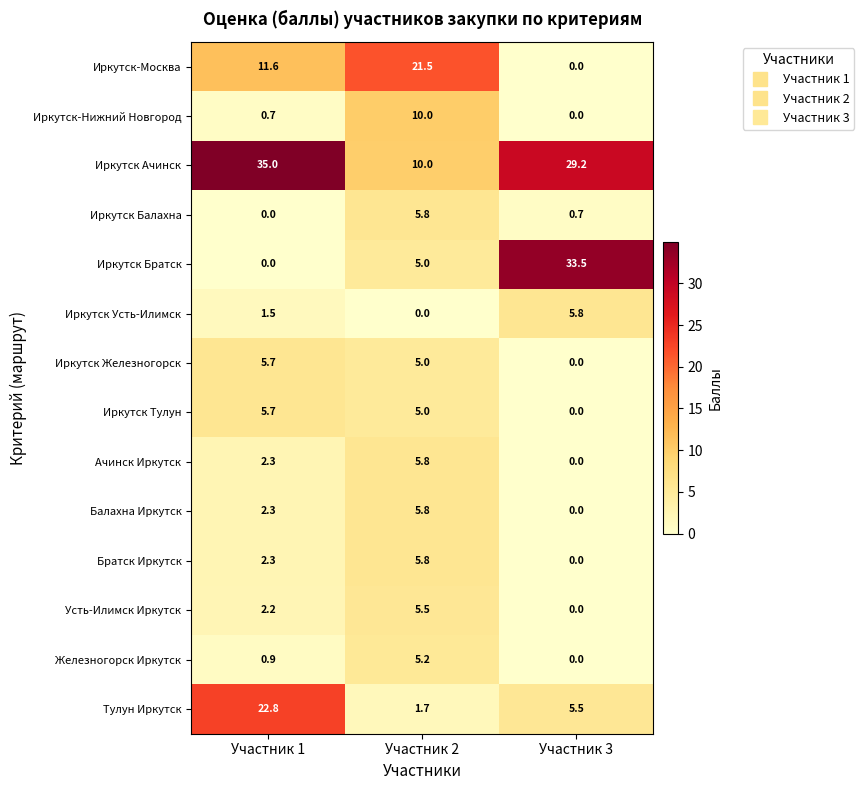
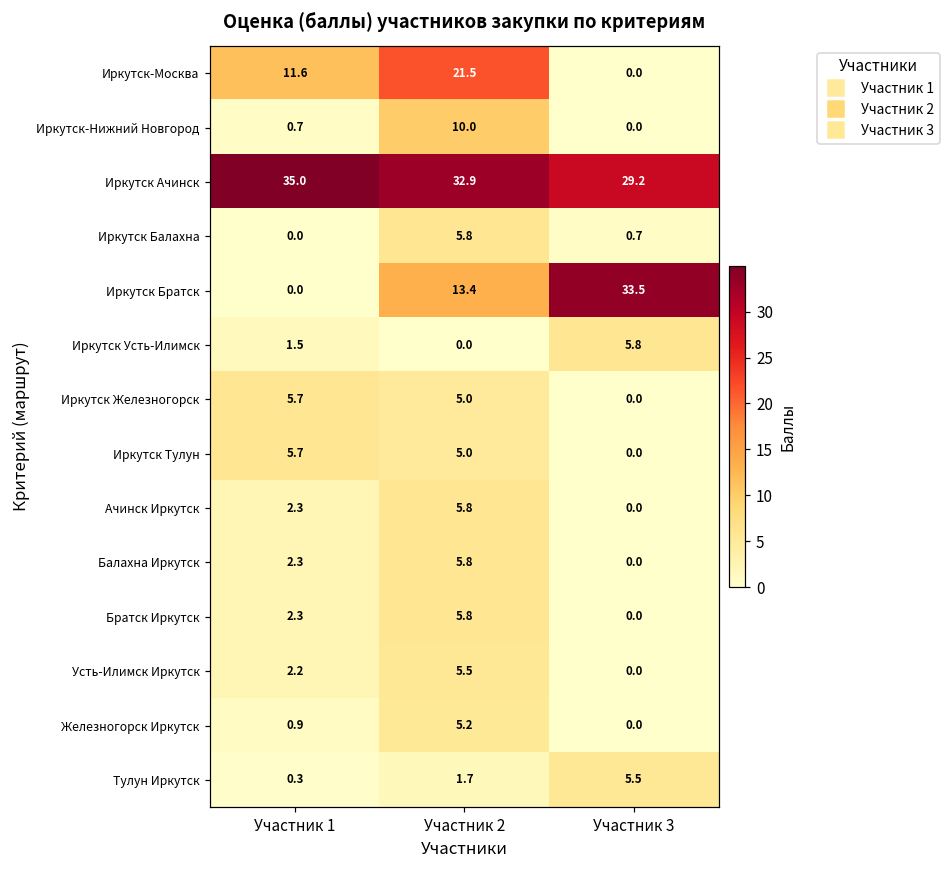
Иркутск Ачинск, Участник 2: 10.0 -> 32.9
Иркутск Братск, Участник 2: 5.0 -> 13.4
Тулун Иркутск, Участник 1: 22.8 -> 0.3
